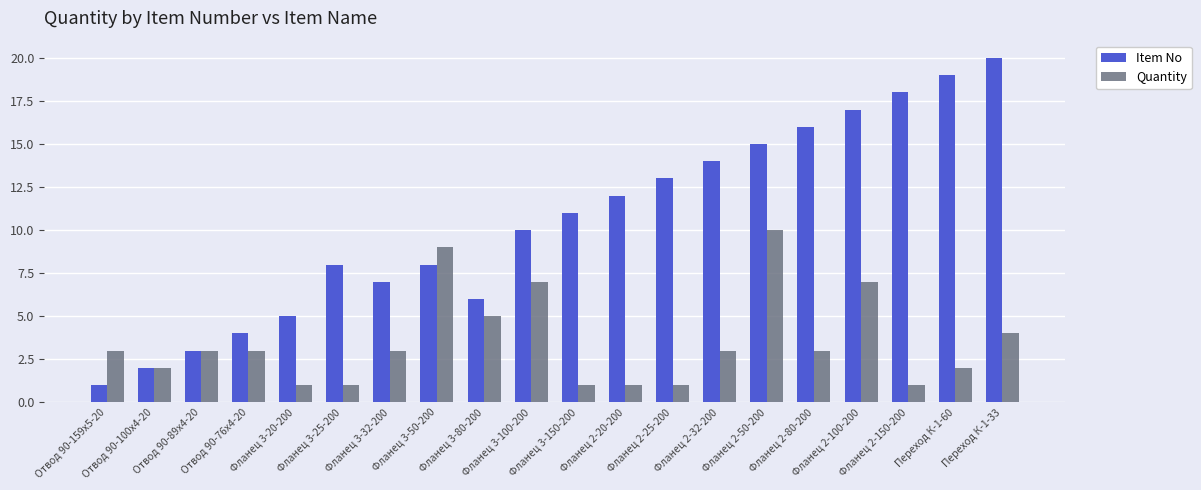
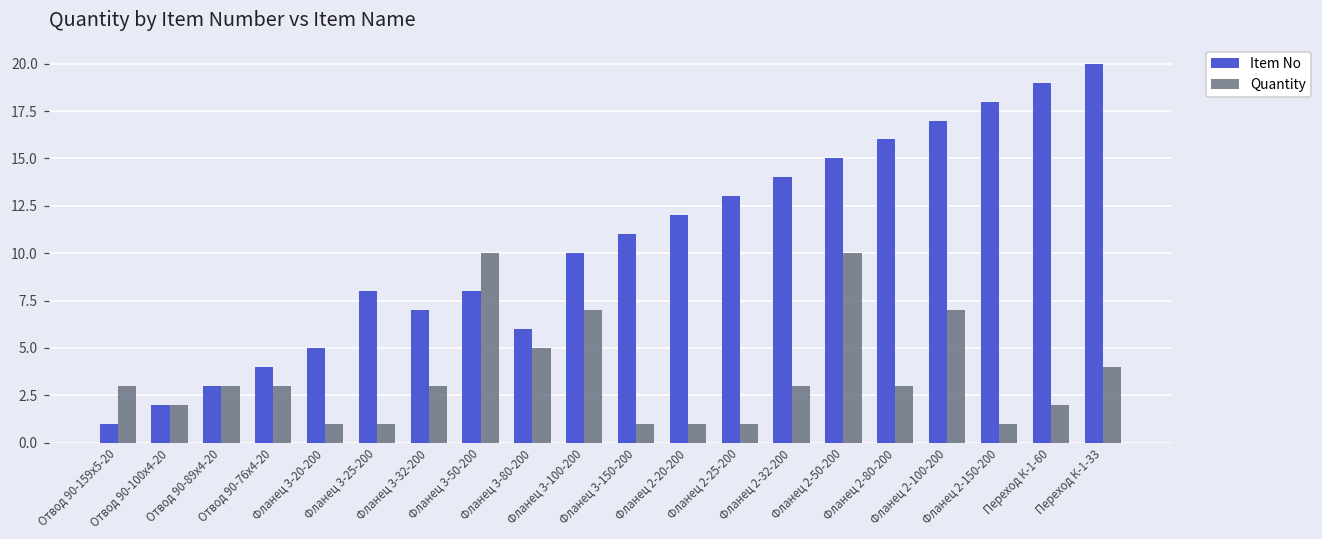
Quantity, Фланец 3-50-200: 9 -> 10
